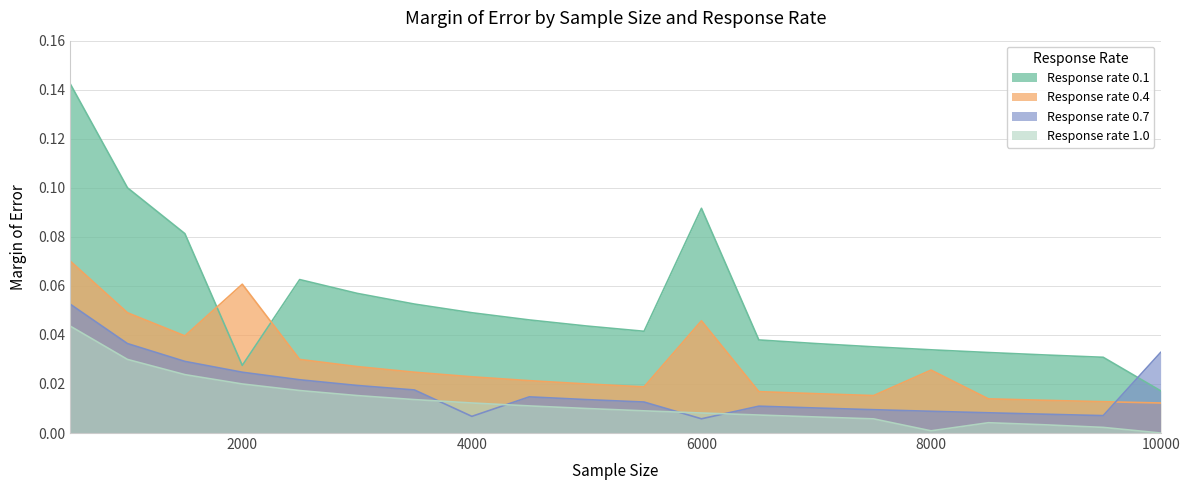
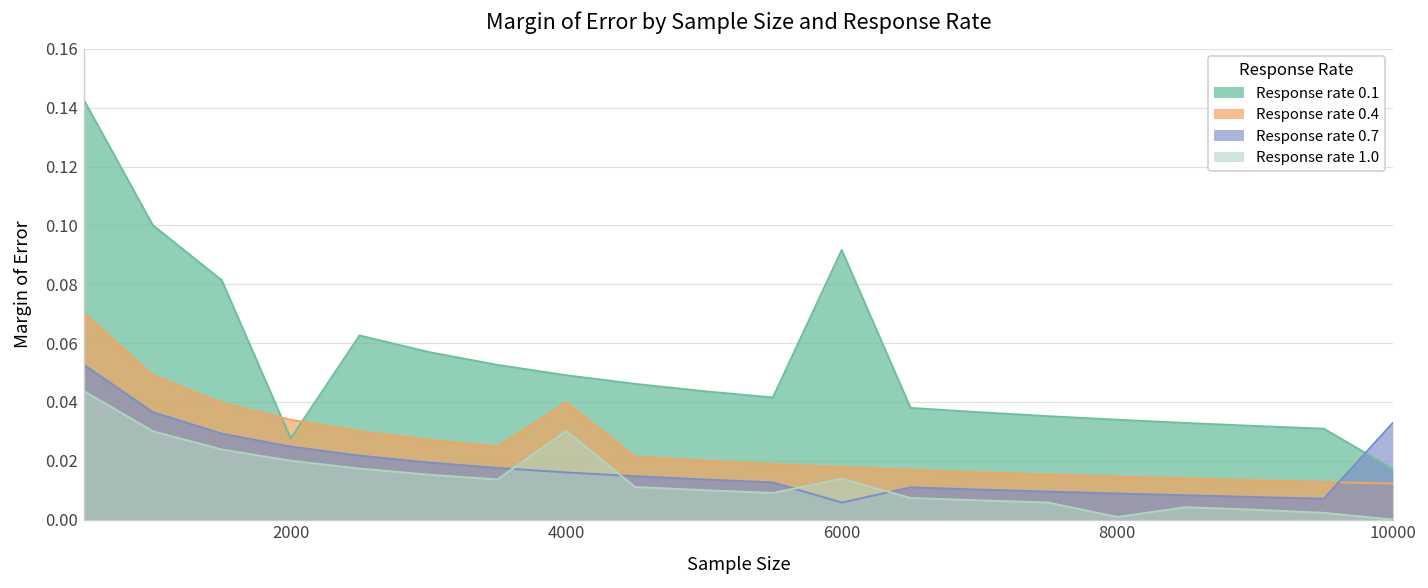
Response rate 0.4, 2000: 0.061 -> 0.034
Response rate 0.4, 4000: 0.023 -> 0.040
Response rate 0.7, 4000: 0.007 -> 0.016
Response rate 1.0, 4000: 0.012 -> 0.030
Response rate 0.4, 6000: 0.046 -> 0.018
Response rate 1.0, 6000: 0.008 -> 0.014
Response rate 0.4, 8000: 0.026 -> 0.015
